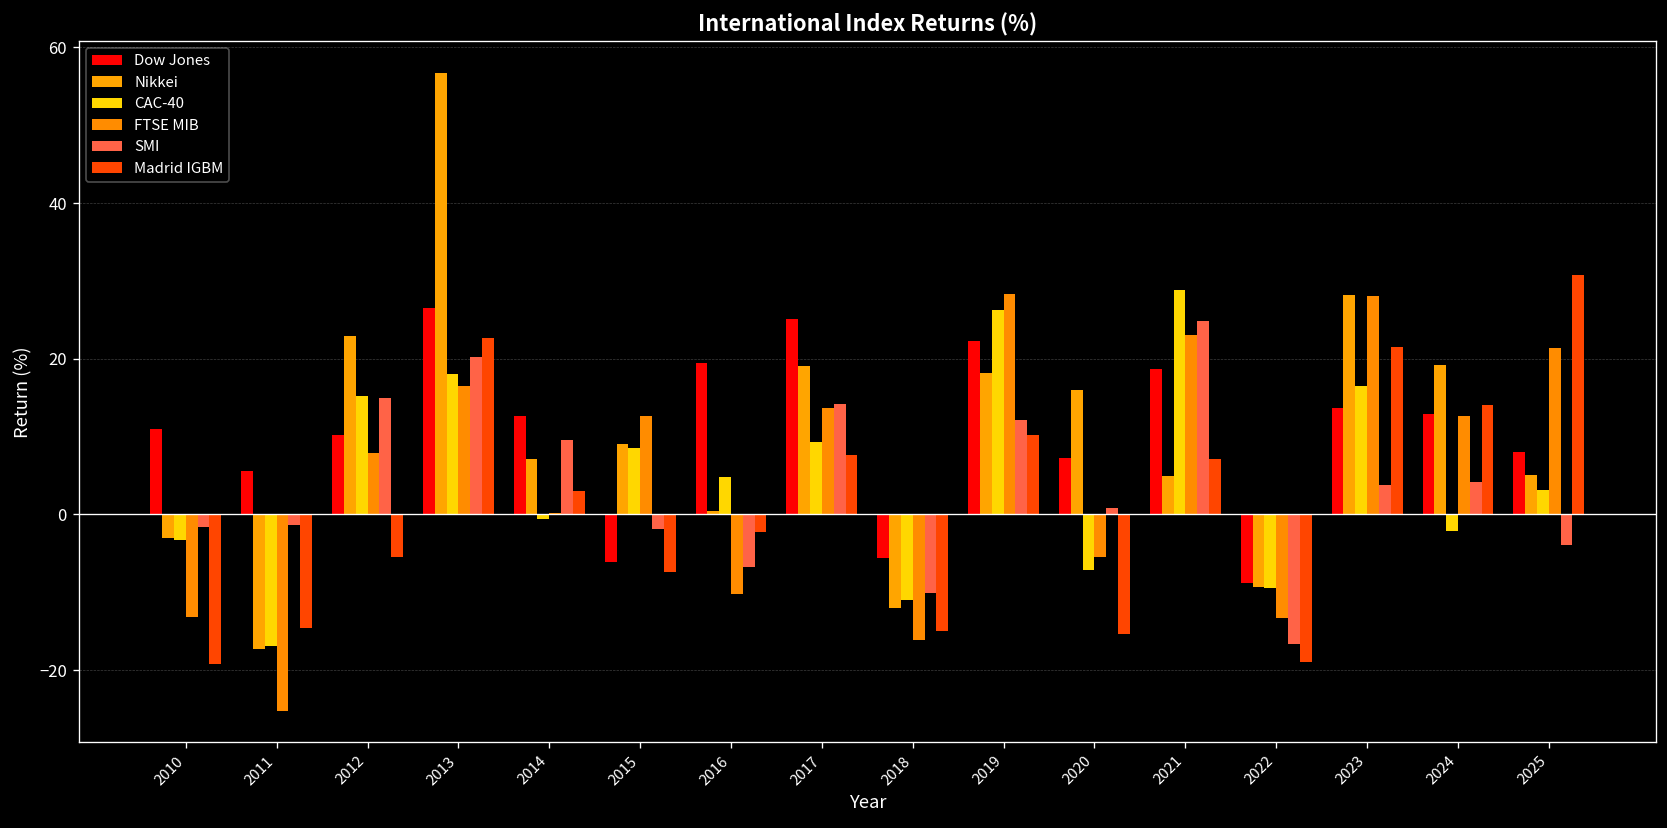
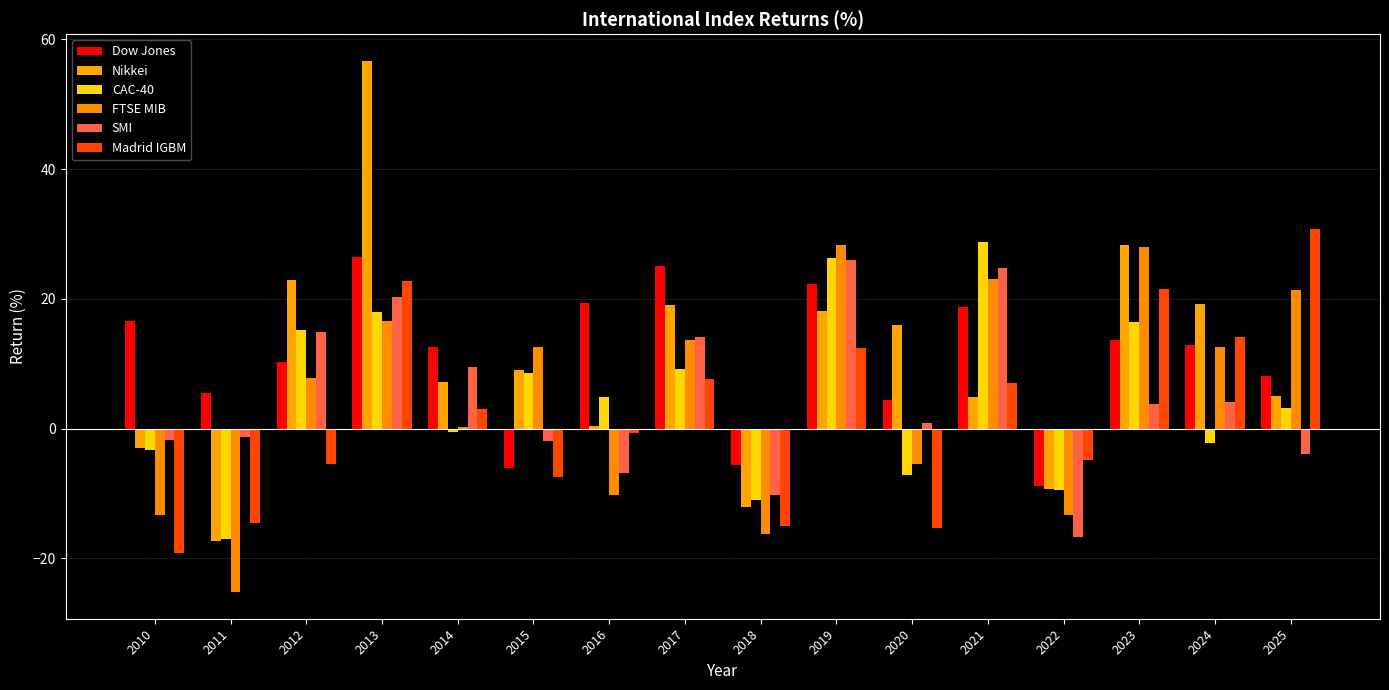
Dow Jones, 2010: 11 -> 17
Madrid IGBM, 2016: -2 -> -1
SMI, 2019: 12 -> 26
Madrid IGBM, 2019: 10 -> 12
Dow Jones, 2020: 7 -> 4
Madrid IGBM, 2022: -19 -> -5
